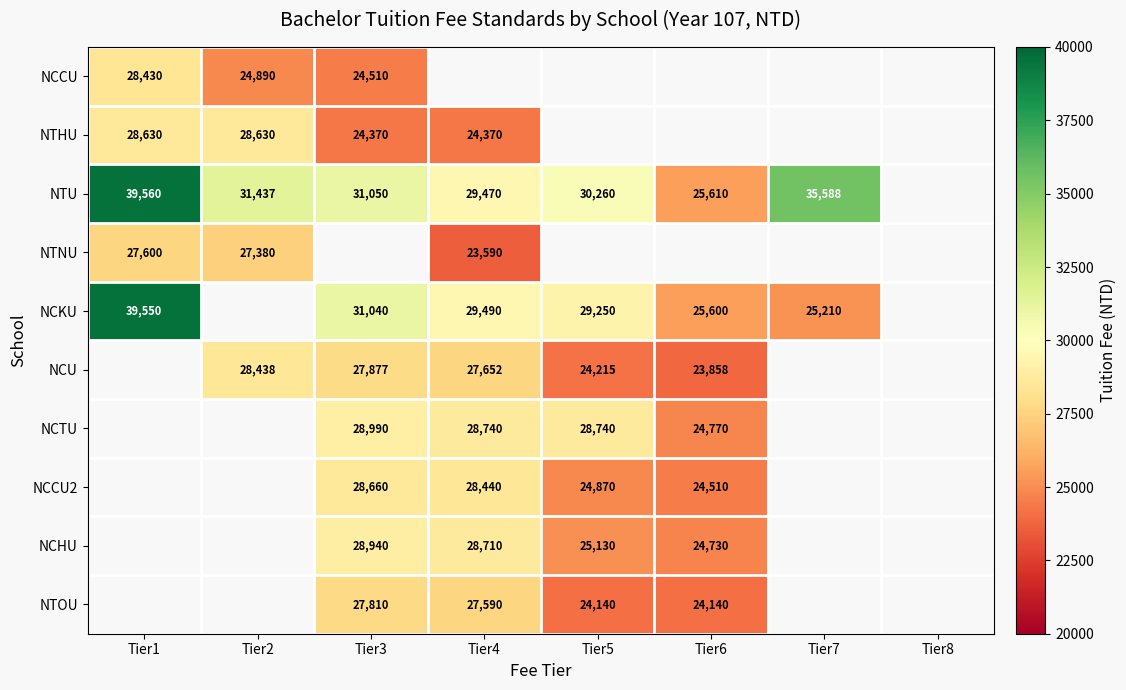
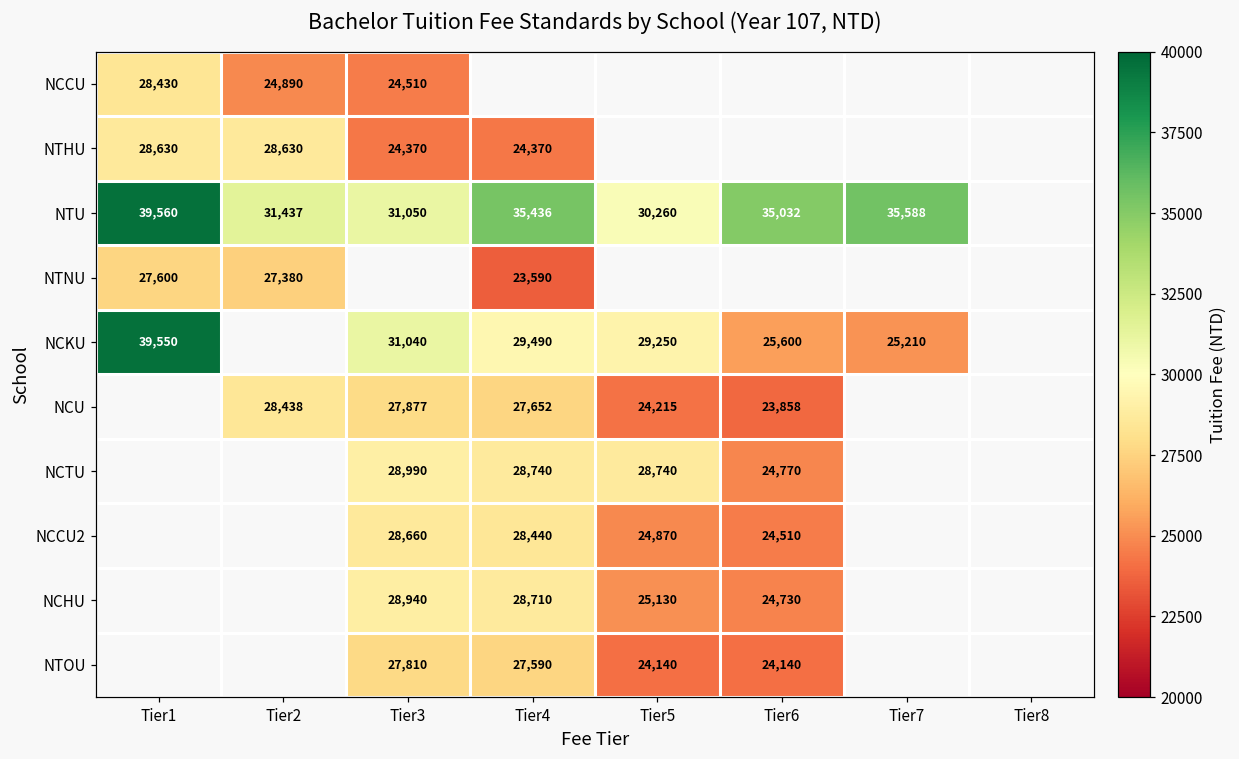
NTU, Tier4: 29,470 -> 35,436
NTU, Tier6: 25,610 -> 35,032
